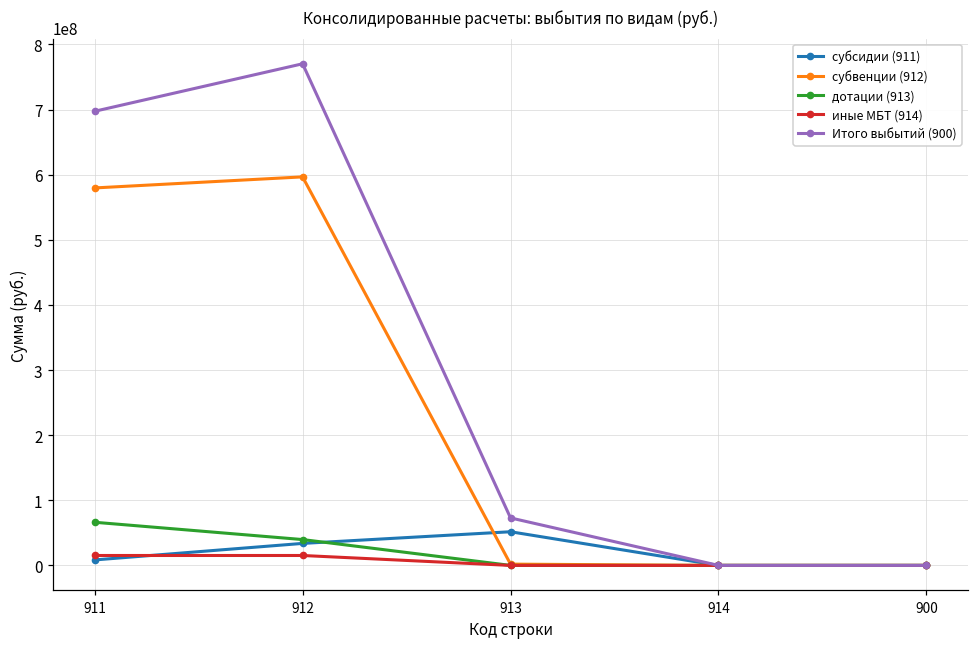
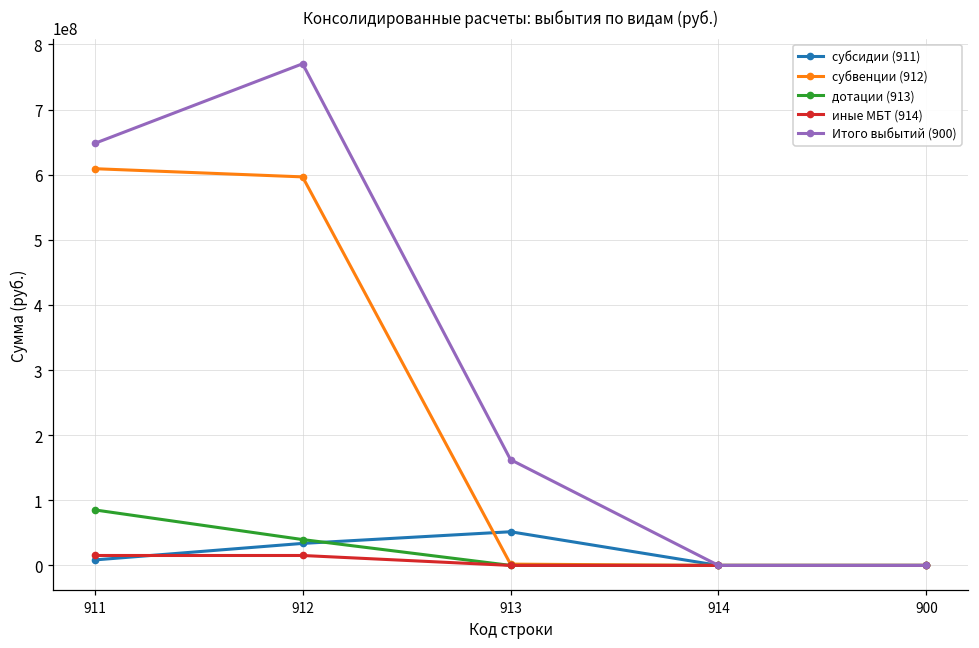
субвенции (912), 911: 580000000 -> 610000000
дотации (913), 911: 70000000 -> 90000000
Итого выбытий (900), 911: 700000000 -> 650000000
Итого выбытий (900), 913: 70000000 -> 160000000
